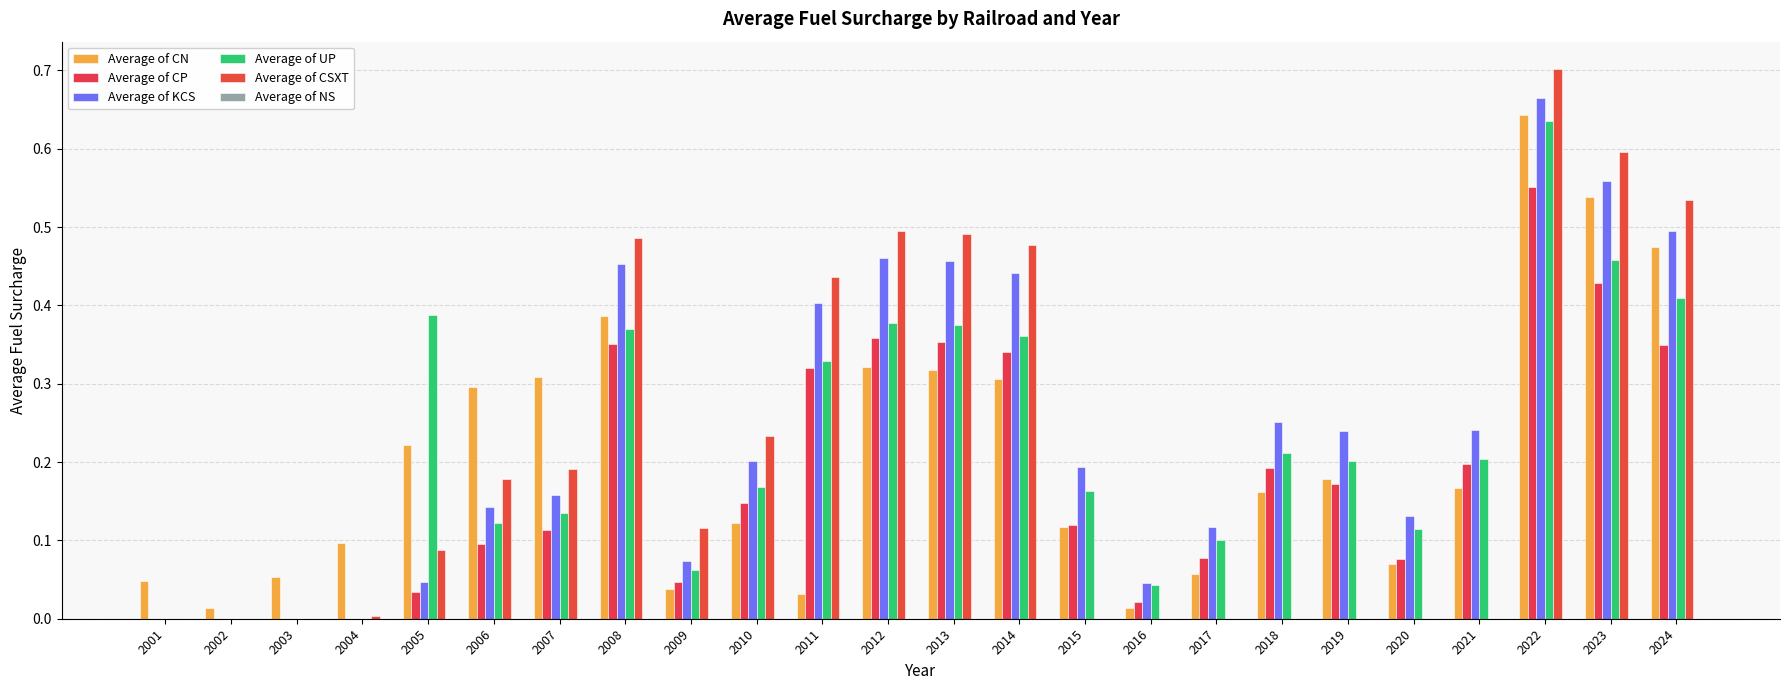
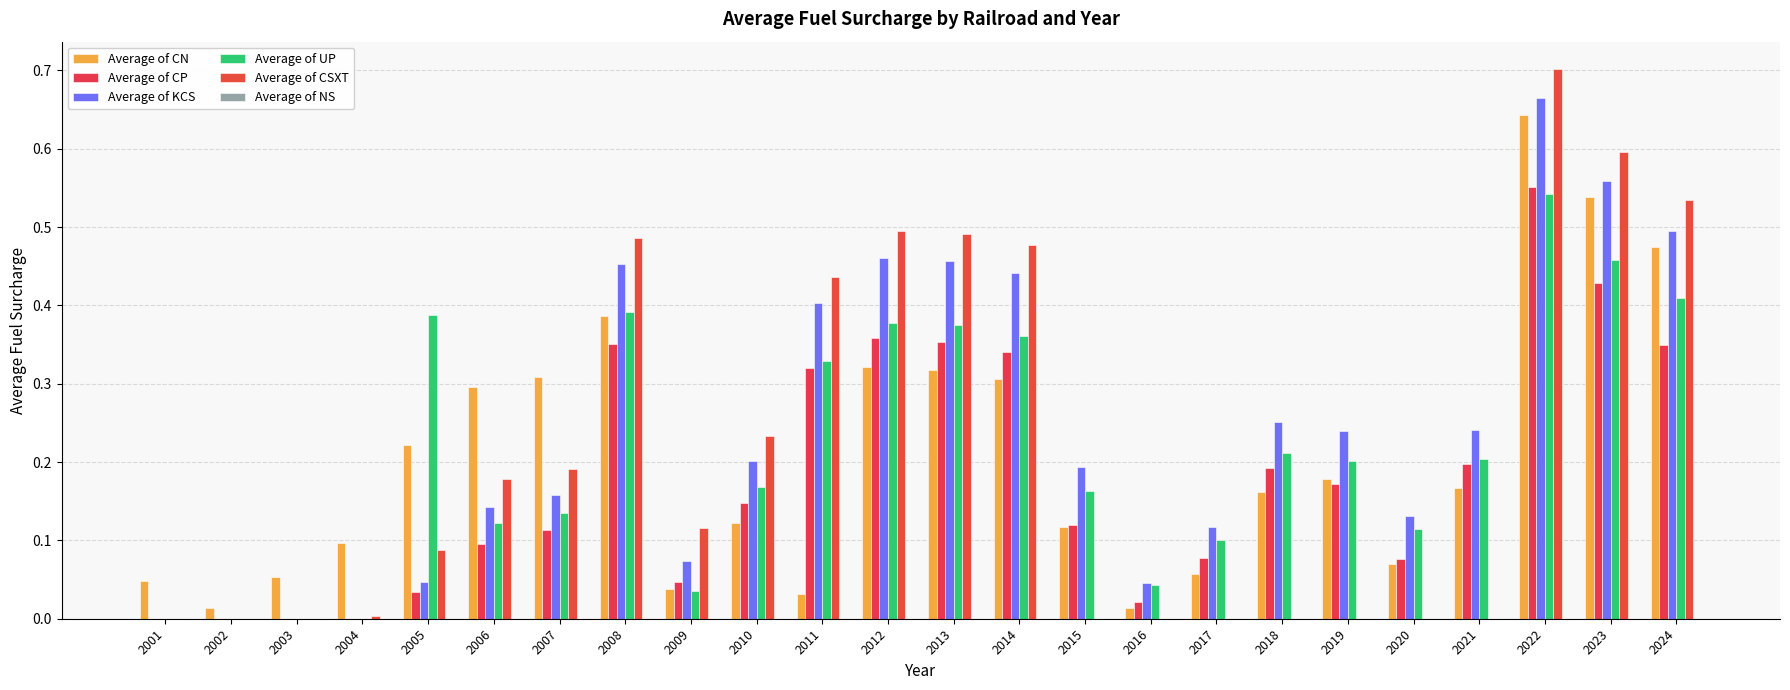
Average of UP, 2008: 0.37 -> 0.39
Average of UP, 2009: 0.06 -> 0.04
Average of UP, 2022: 0.64 -> 0.54
